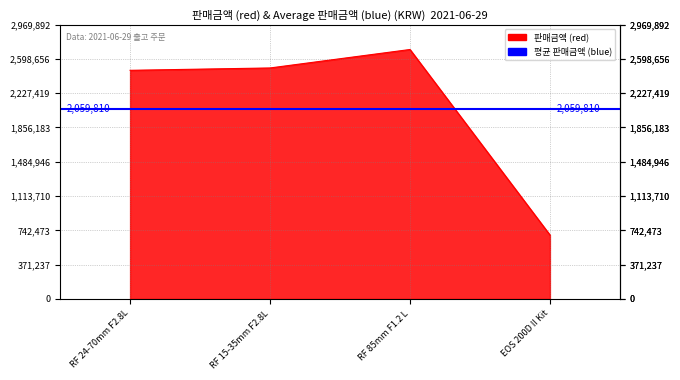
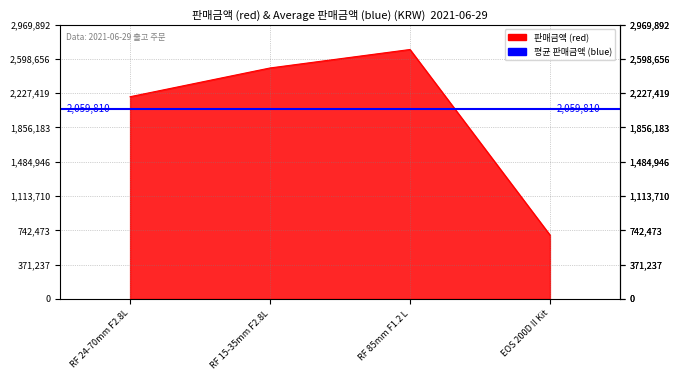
RF 24-70mm F2.8L: 2,500,000 -> 2,200,000
